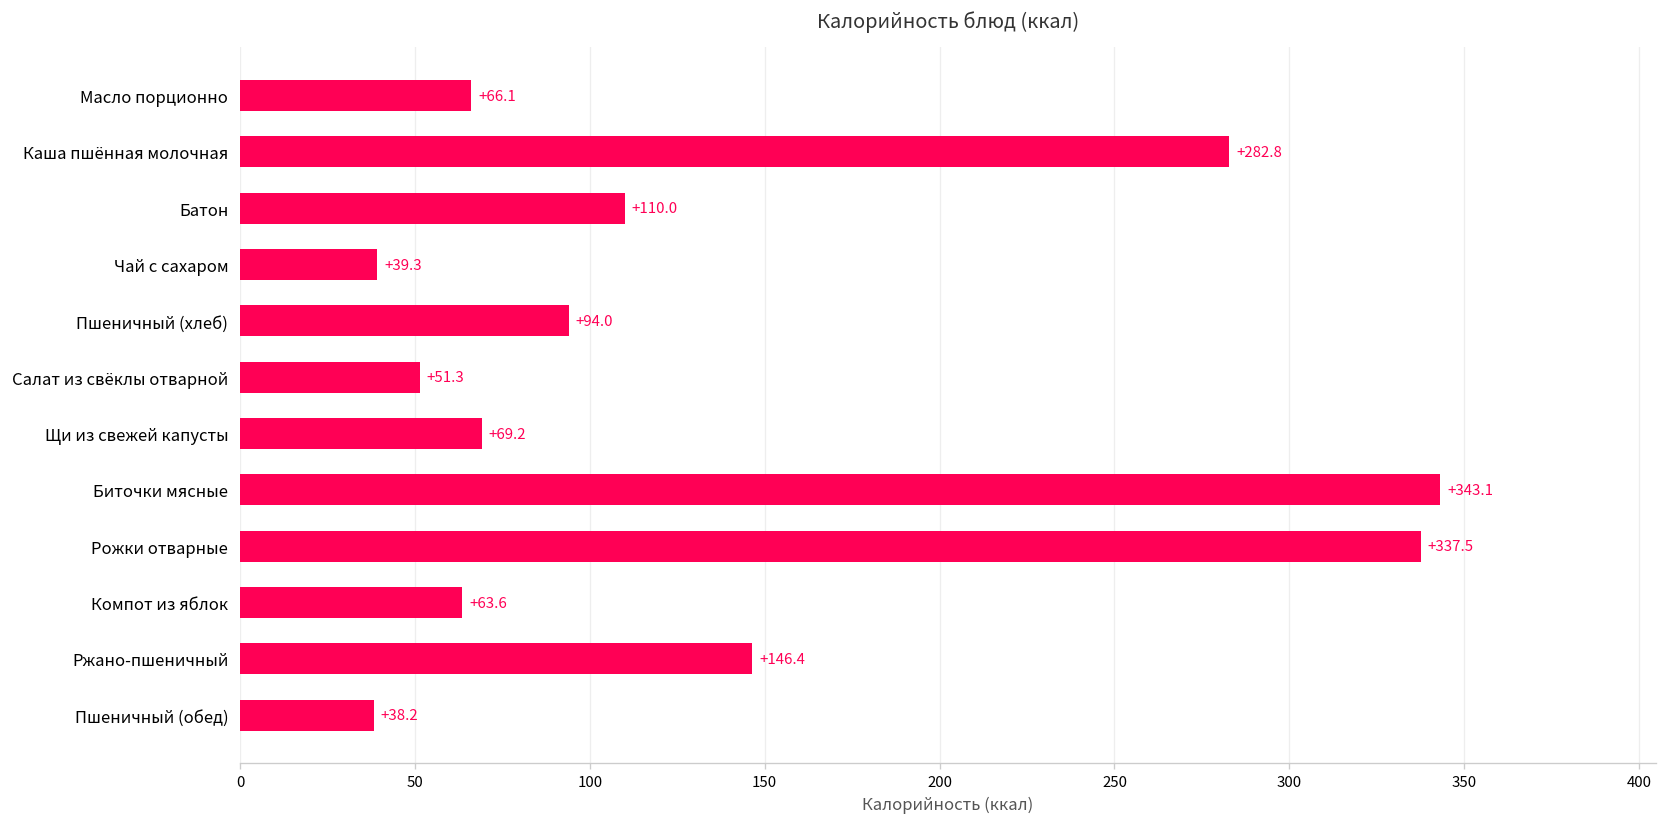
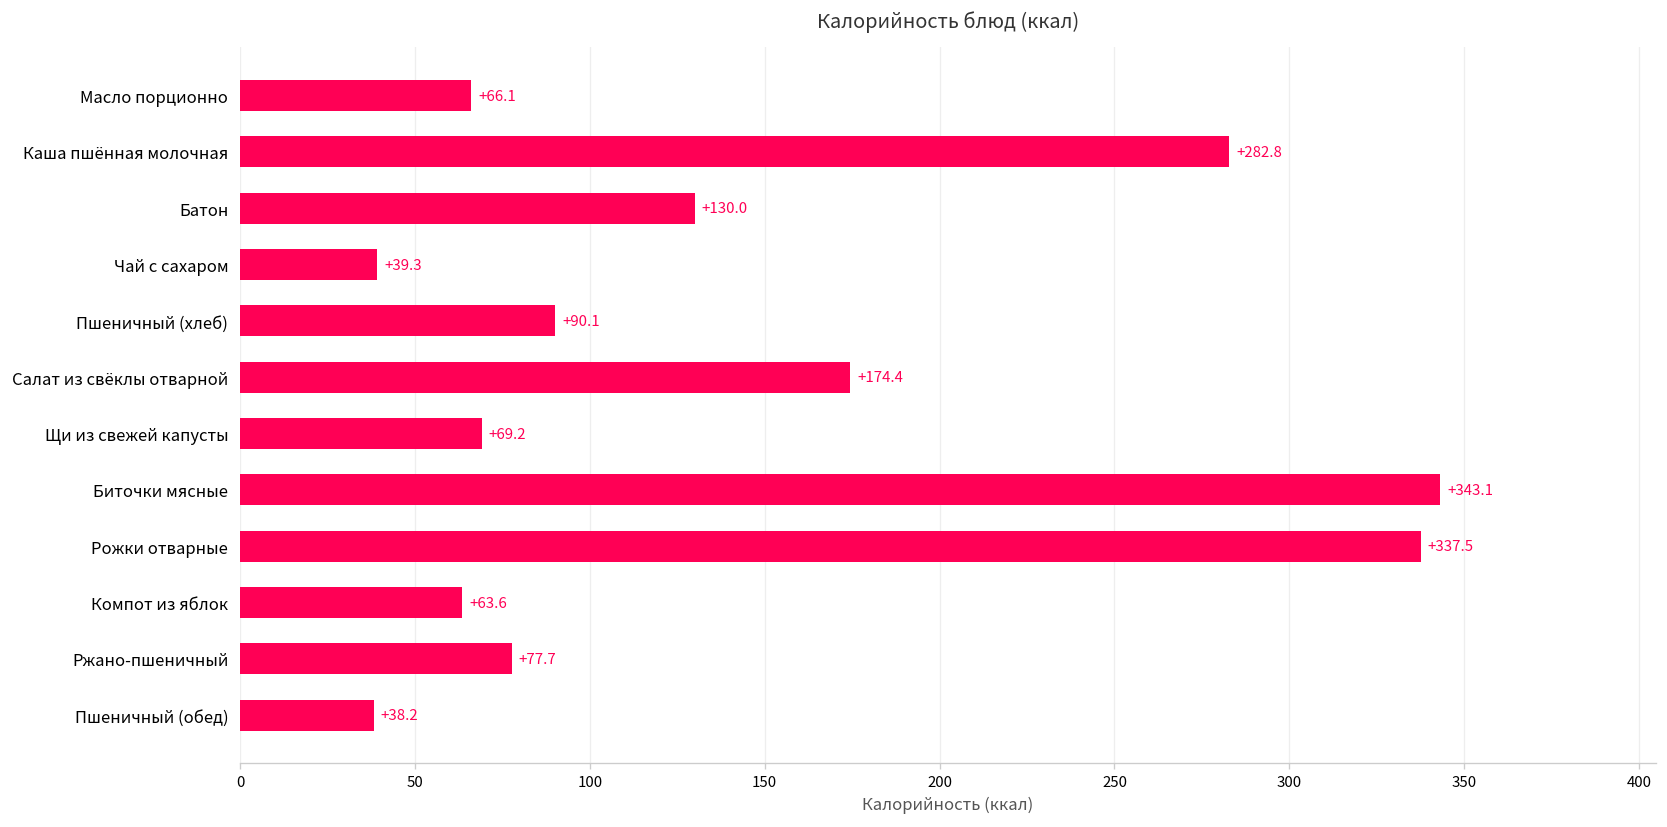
Батон: +110.0 -> +130.0
Пшеничный (хлеб): +94.0 -> +90.1
Салат из свёклы отварной: +51.3 -> +174.4
Ржано-пшеничный: +146.4 -> +77.7
